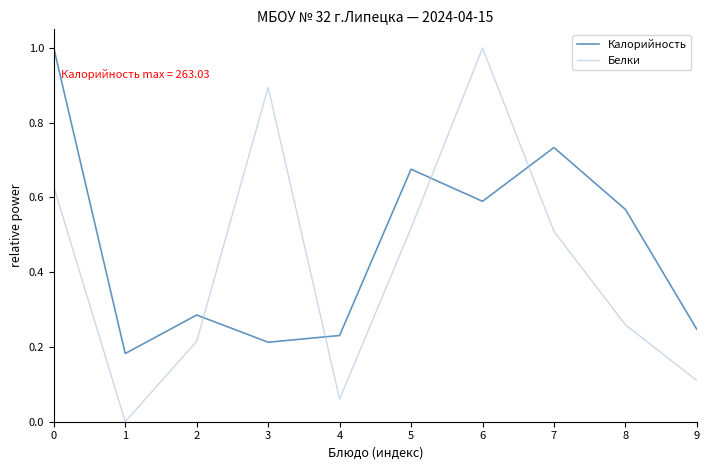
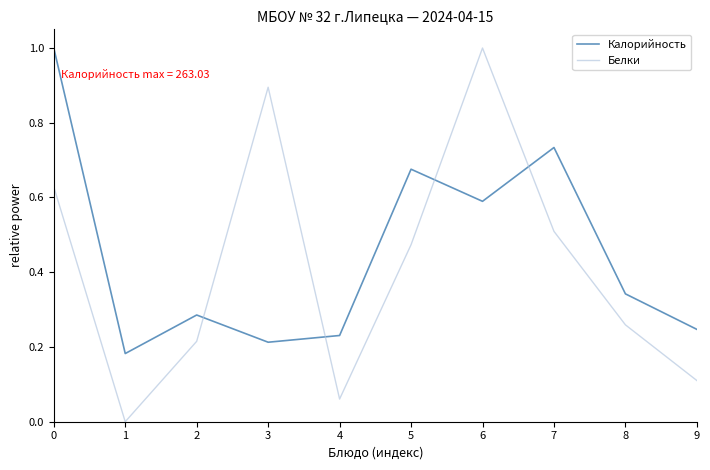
Белки, 5: 0.52 -> 0.47
Калорийность, 8: 0.57 -> 0.34
